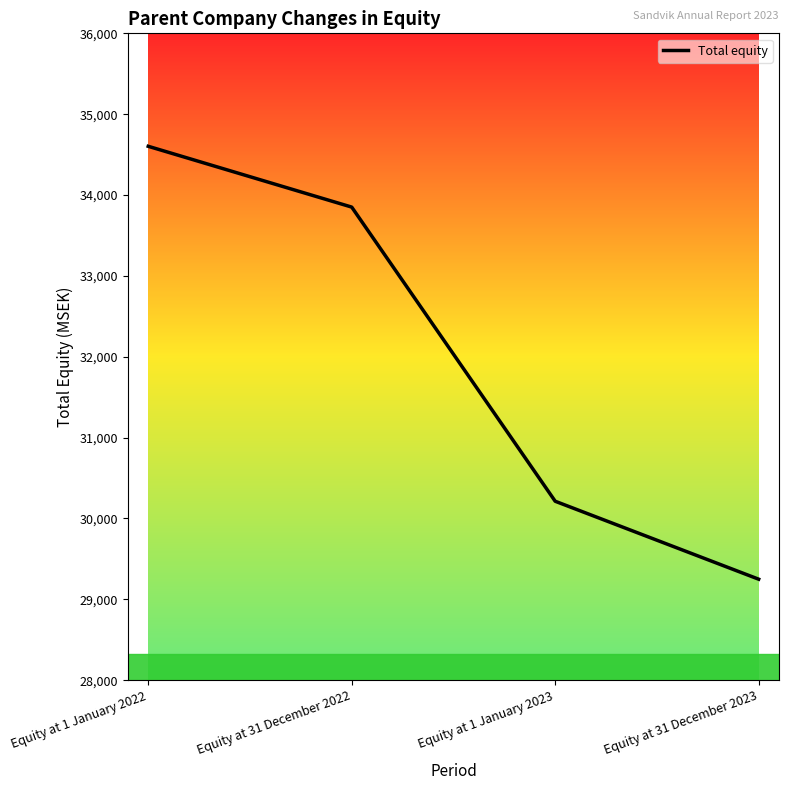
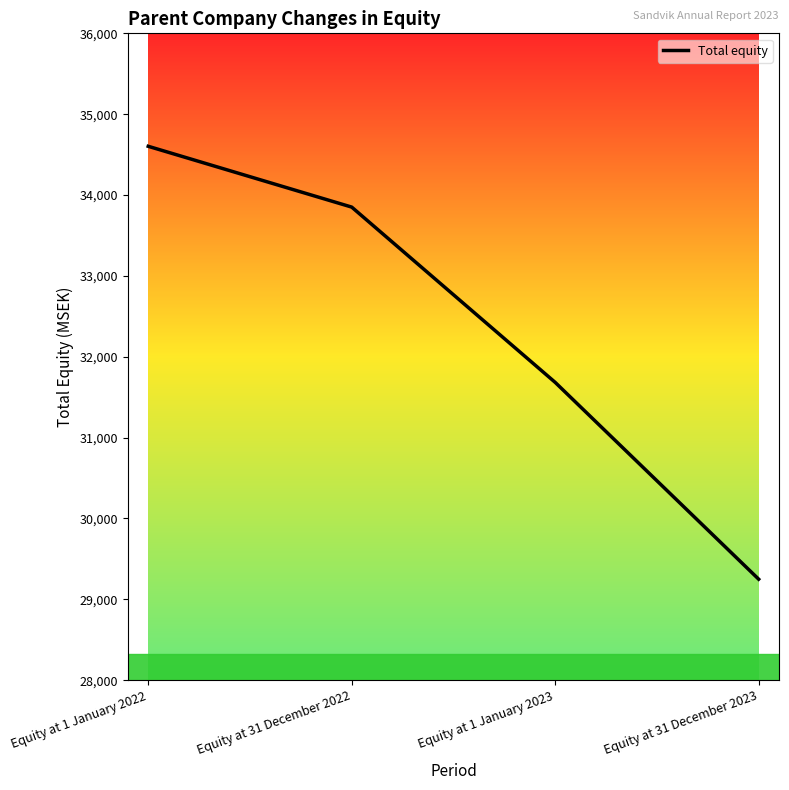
Equity at 1 January 2023: 30,200 -> 31,700
